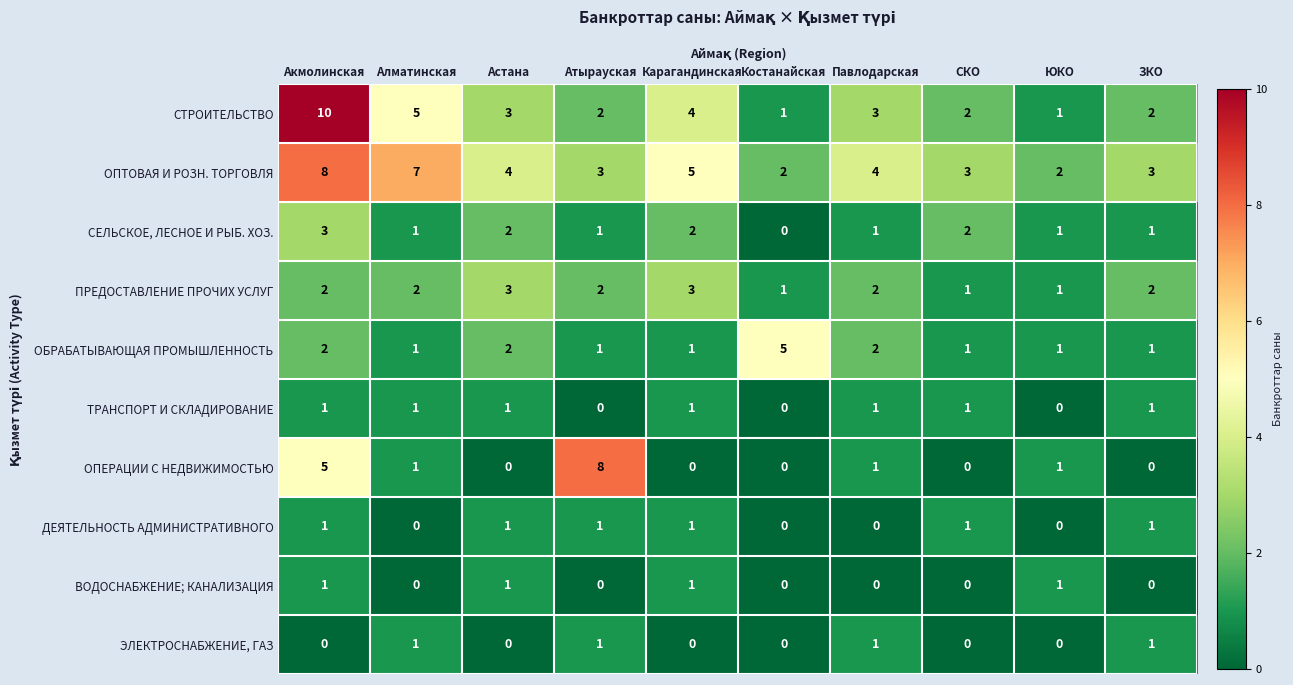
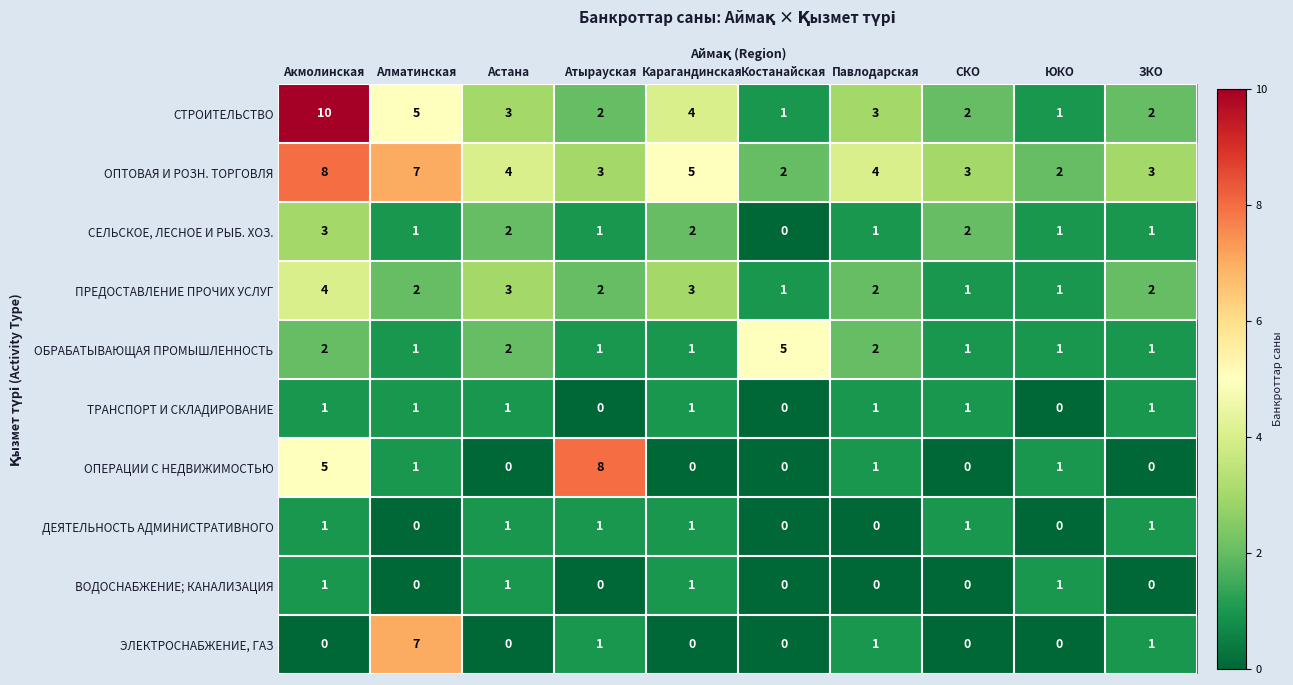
ПРЕДОСТАВЛЕНИЕ ПРОЧИХ УСЛУГ, Акмолинская: 2 -> 4
ЭЛЕКТРОСНАБЖЕНИЕ, ГАЗ, Алматинская: 1 -> 7
